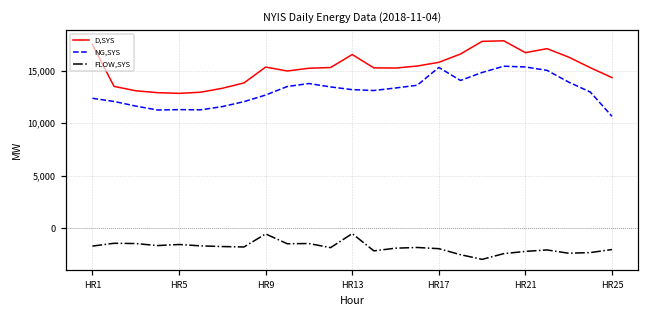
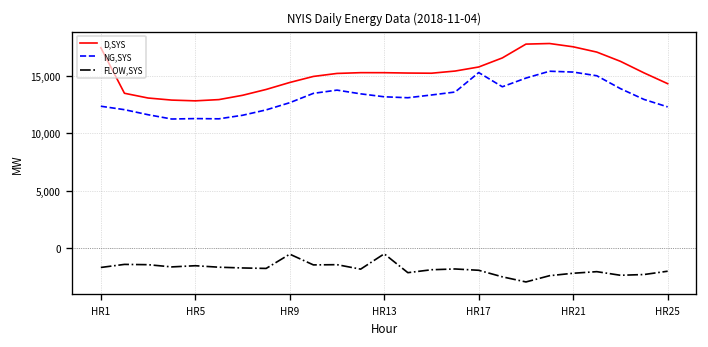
D,SYS, HR9: 15,000 -> 14,000
D,SYS, HR13: 17,000 -> 15,000
D,SYS, HR21: 17,000 -> 18,000
NG,SYS, HR25: 11,000 -> 12,000
